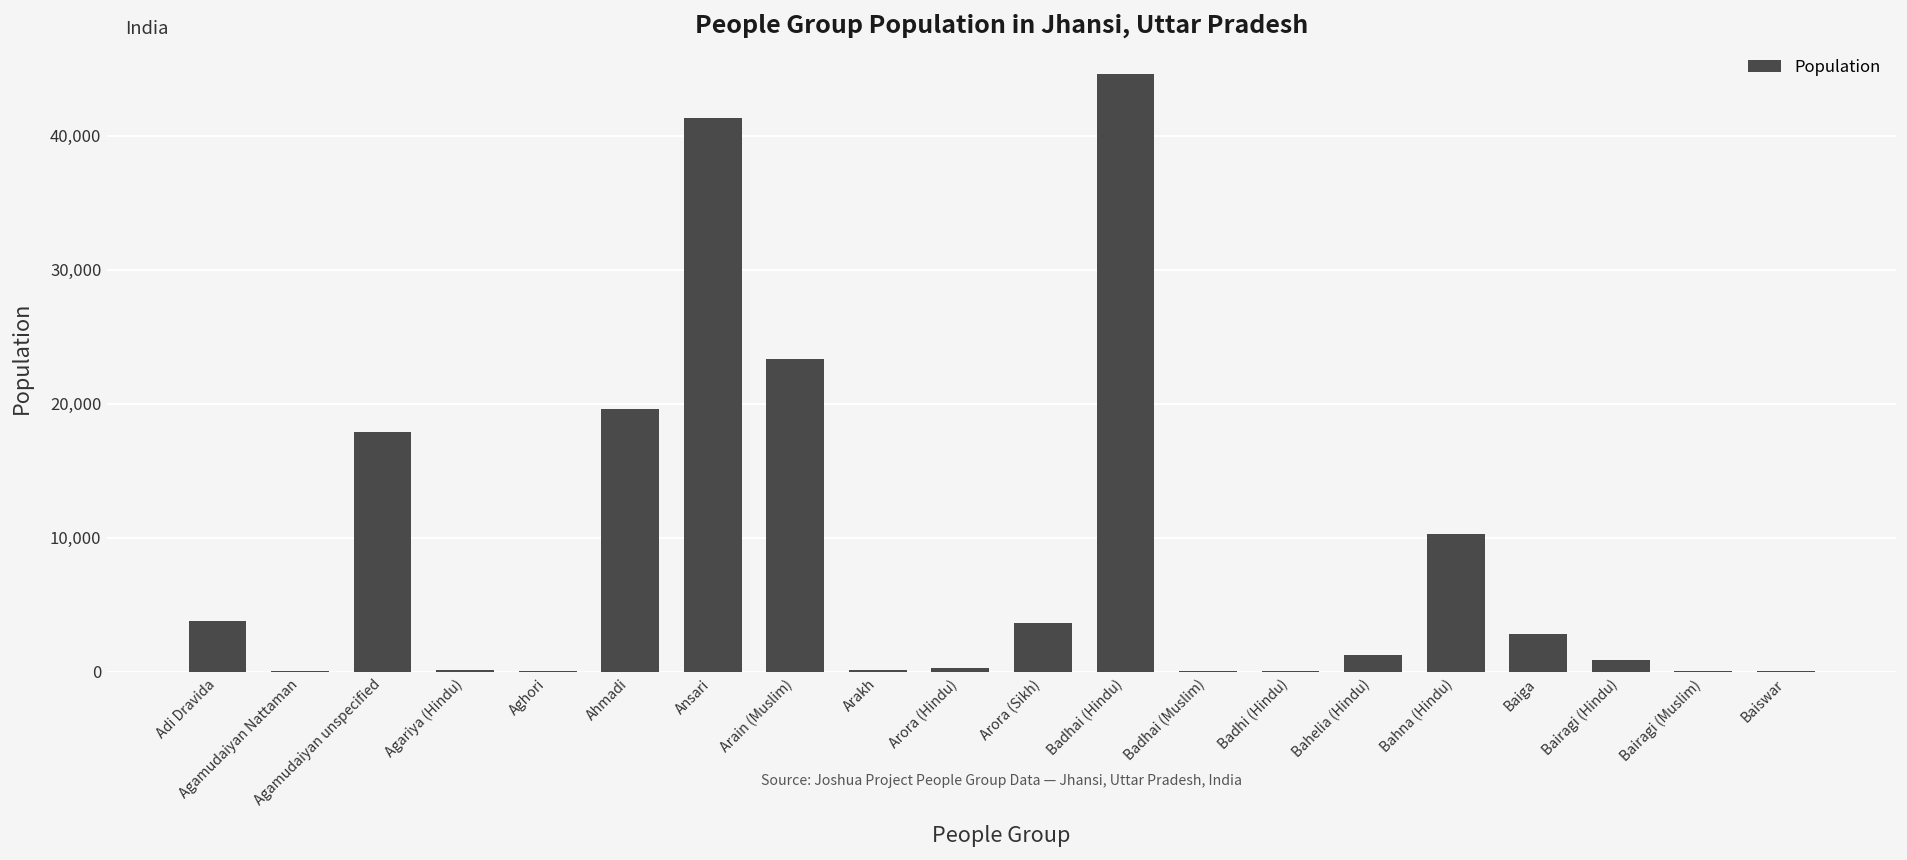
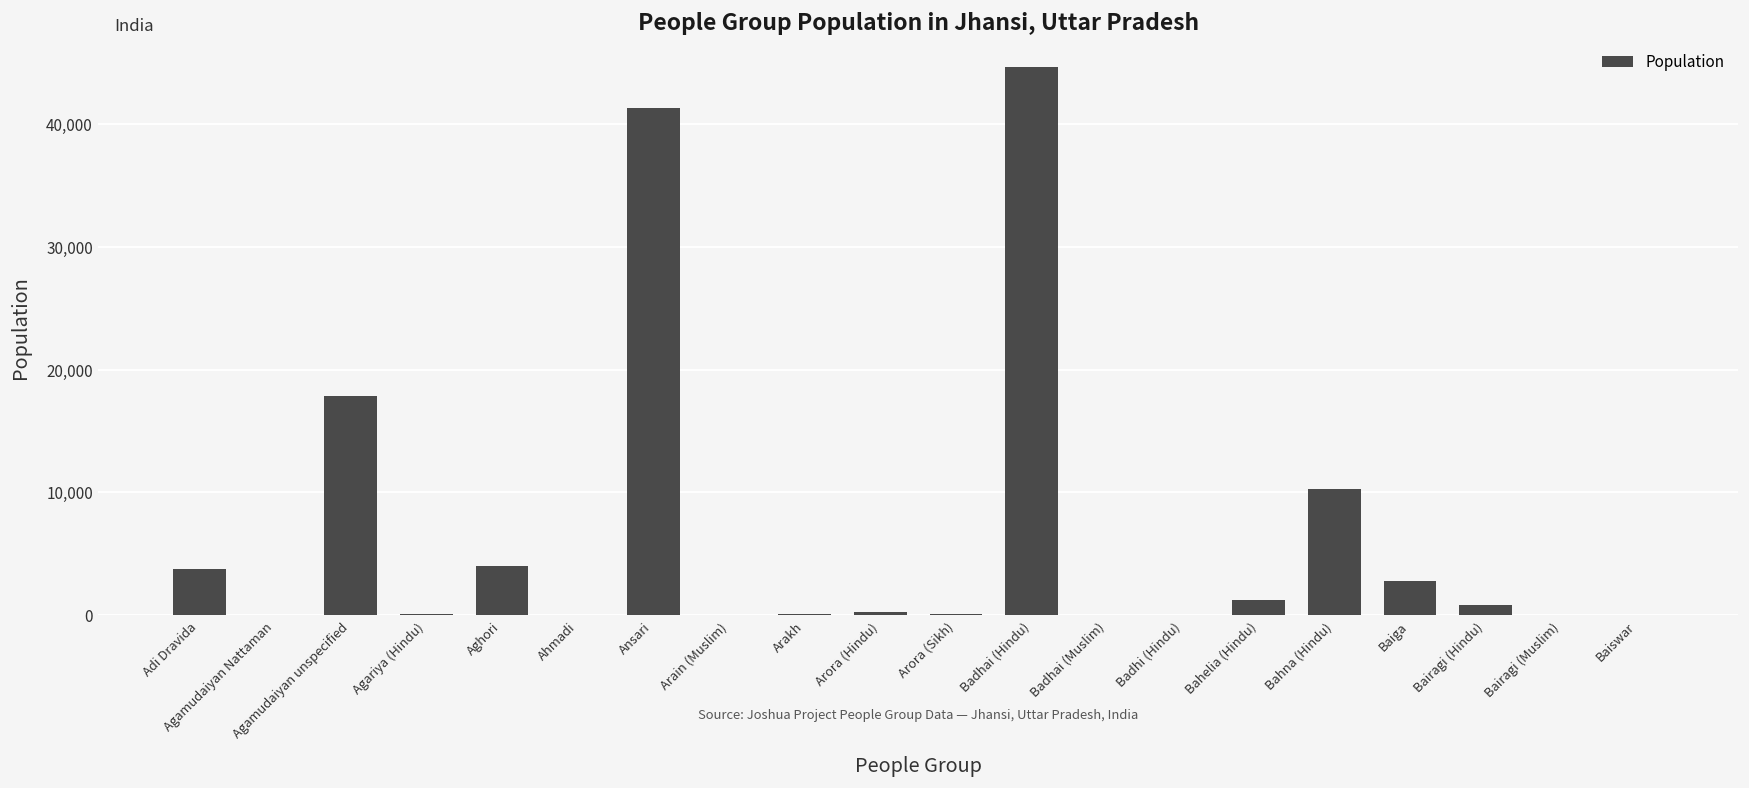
Aghori: 100 -> 4,000
Ahmadi: 19,600 -> 0
Arain (Muslim): 23,300 -> 0
Arora (Sikh): 3,700 -> 100
